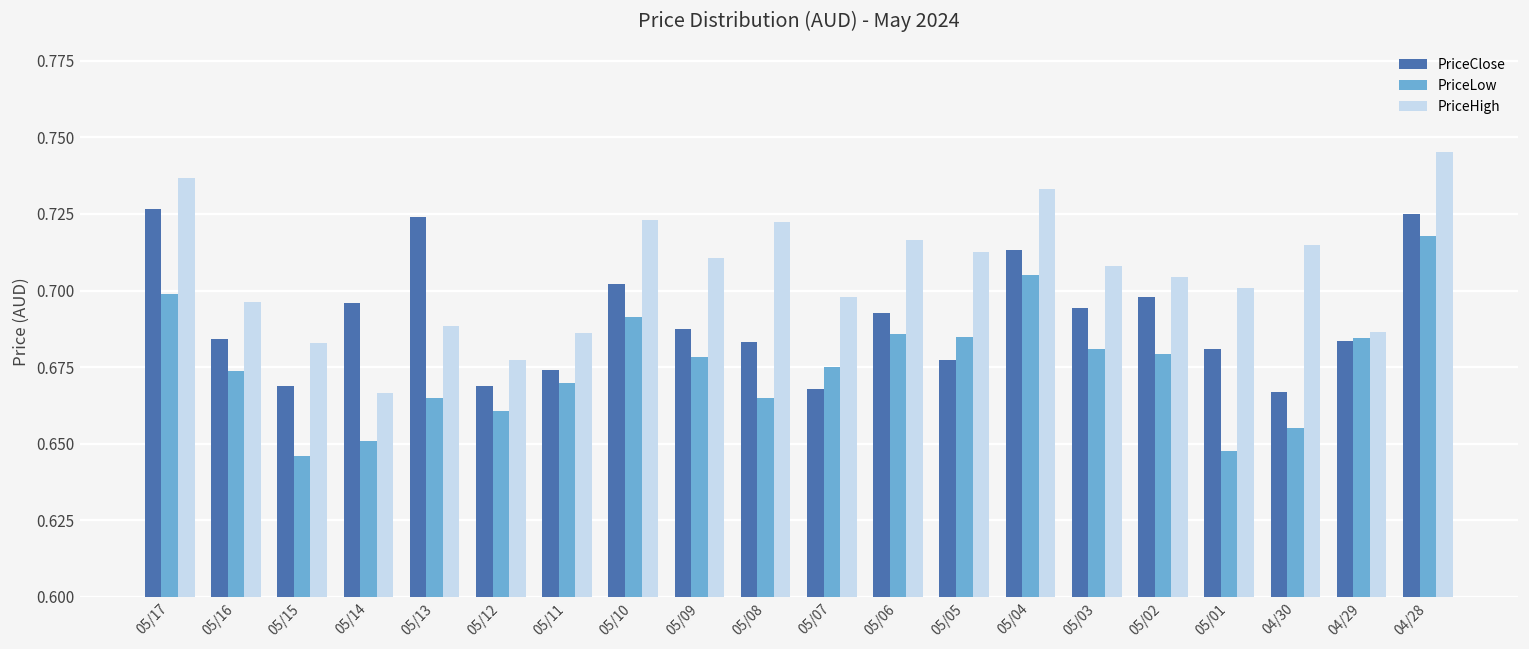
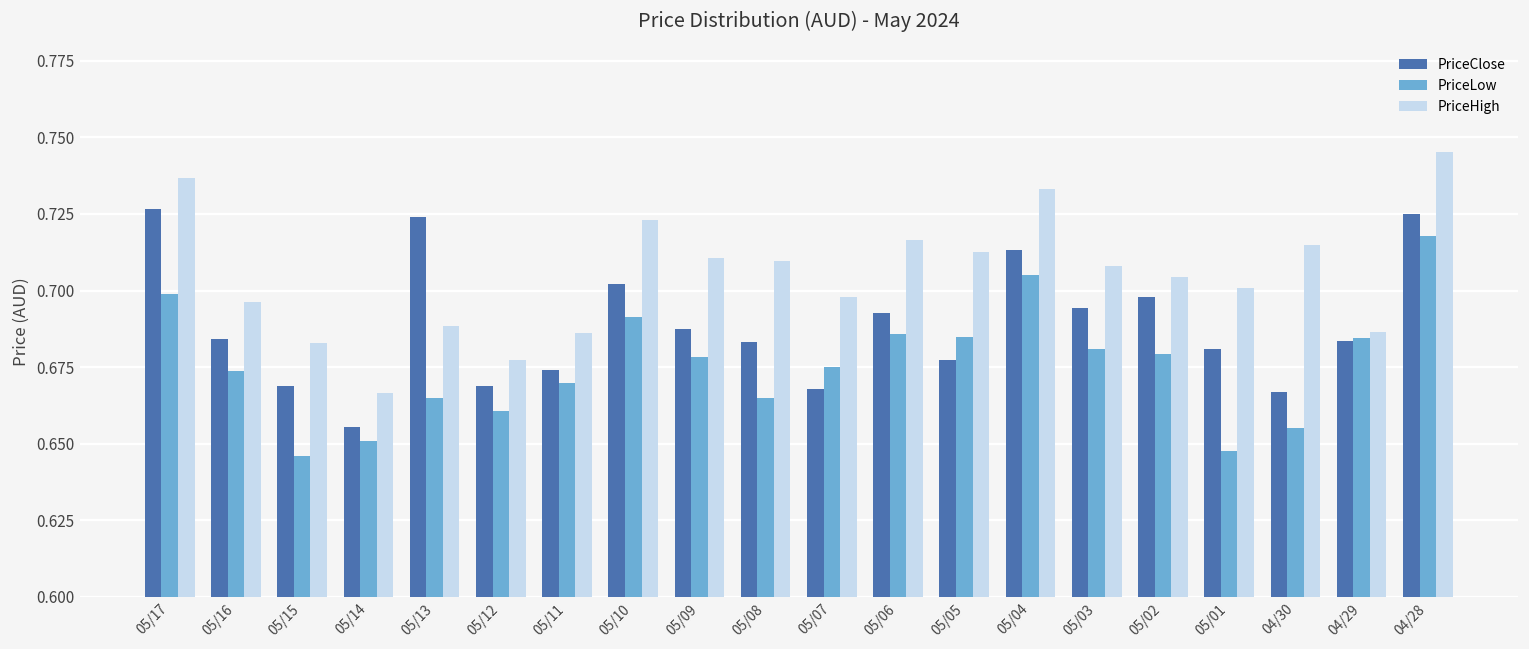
PriceClose, 05/14: 0.696 -> 0.656
PriceHigh, 05/08: 0.722 -> 0.710
